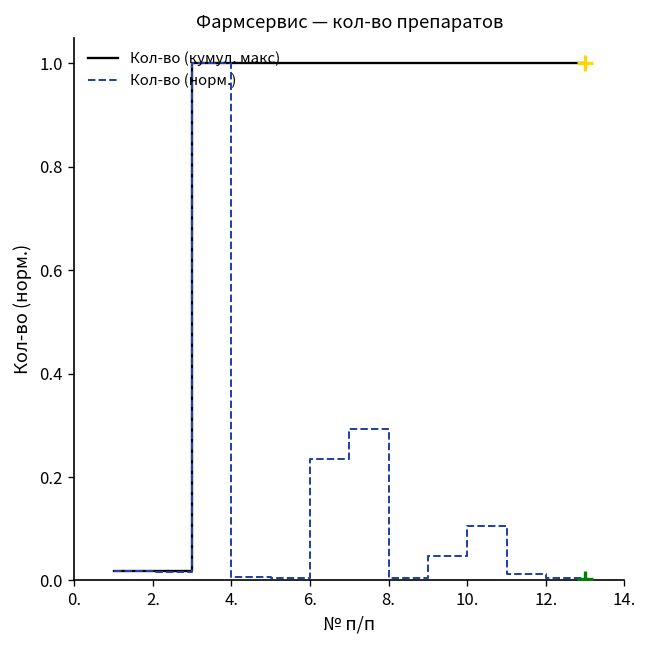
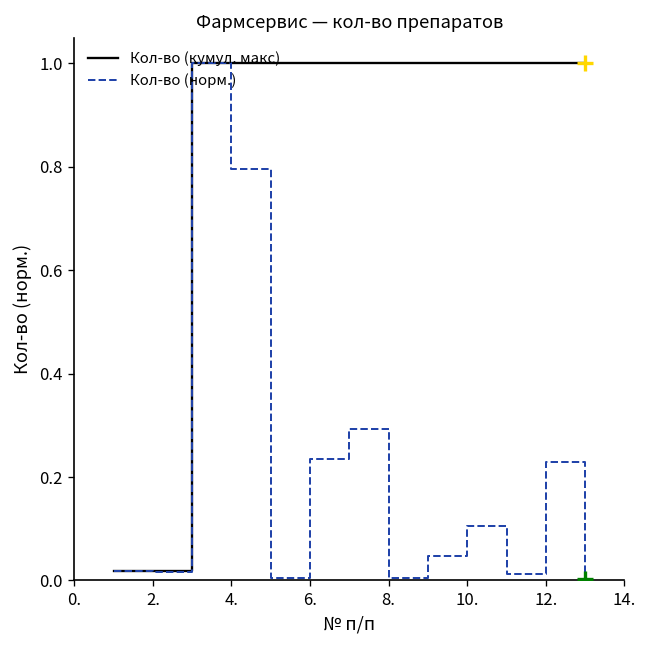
Кол-во (норм.), 4.: 0.01 -> 0.80
Кол-во (норм.), 12.: 0.00 -> 0.23
